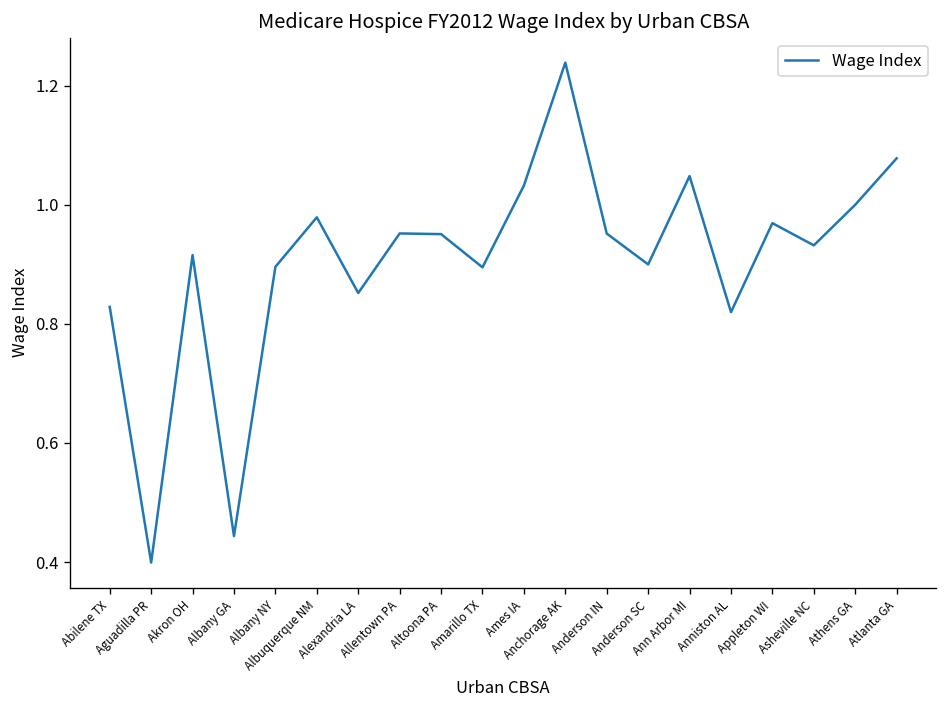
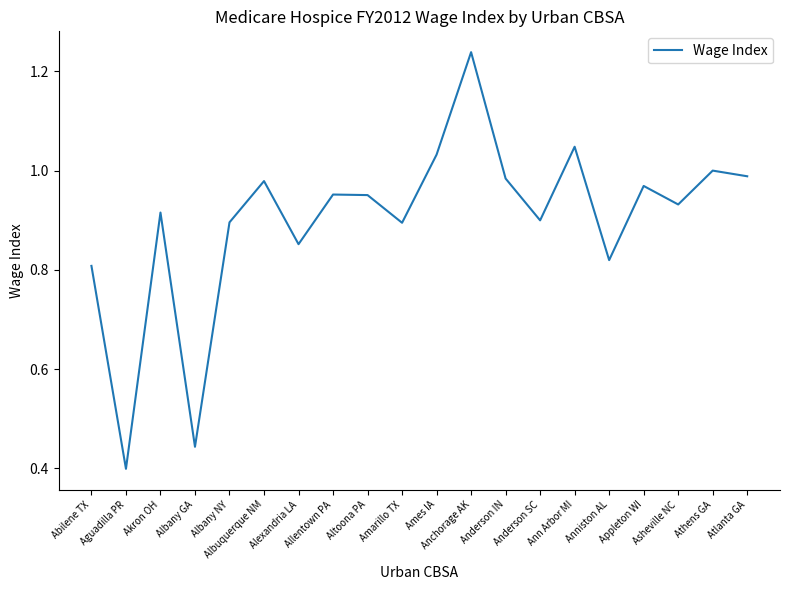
Abilene TX: 0.83 -> 0.81
Anderson IN: 0.95 -> 0.98
Atlanta GA: 1.08 -> 0.99
